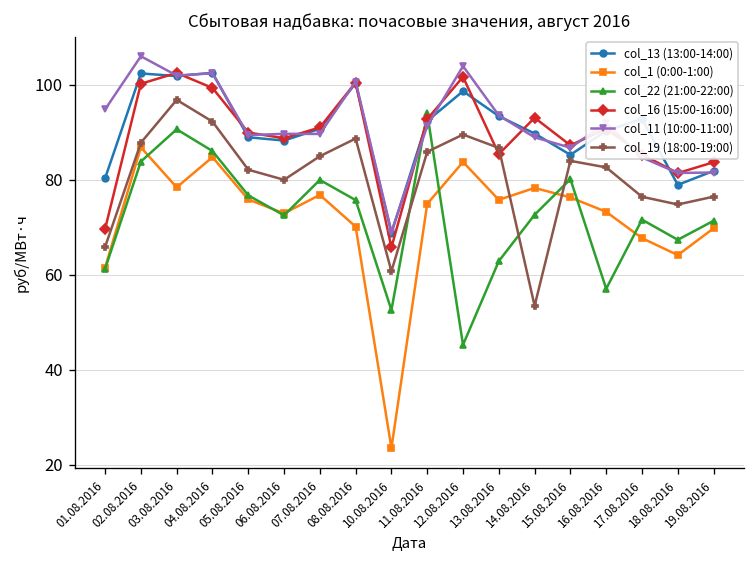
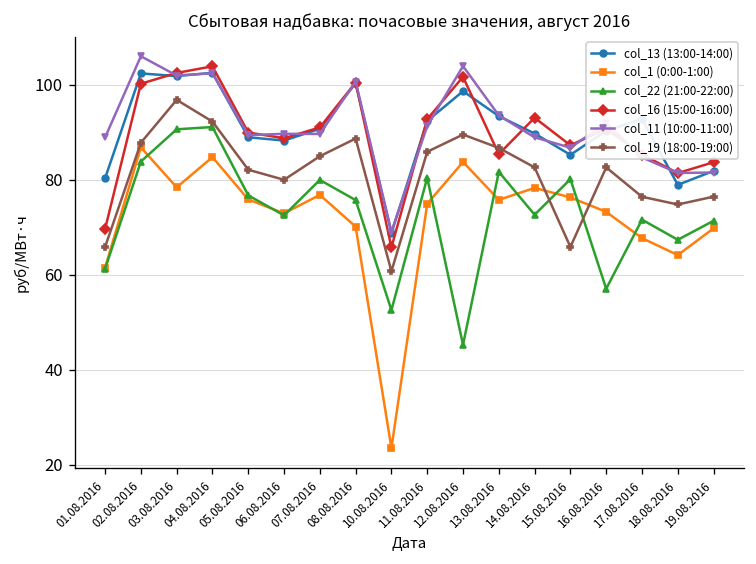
col_11 (10:00-11:00), 01.08.2016: 95 -> 89
col_22 (21:00-22:00), 04.08.2016: 86 -> 91
col_16 (15:00-16:00), 04.08.2016: 99 -> 104
col_22 (21:00-22:00), 11.08.2016: 94 -> 80
col_22 (21:00-22:00), 13.08.2016: 63 -> 82
col_19 (18:00-19:00), 14.08.2016: 53 -> 83
col_19 (18:00-19:00), 15.08.2016: 84 -> 66
